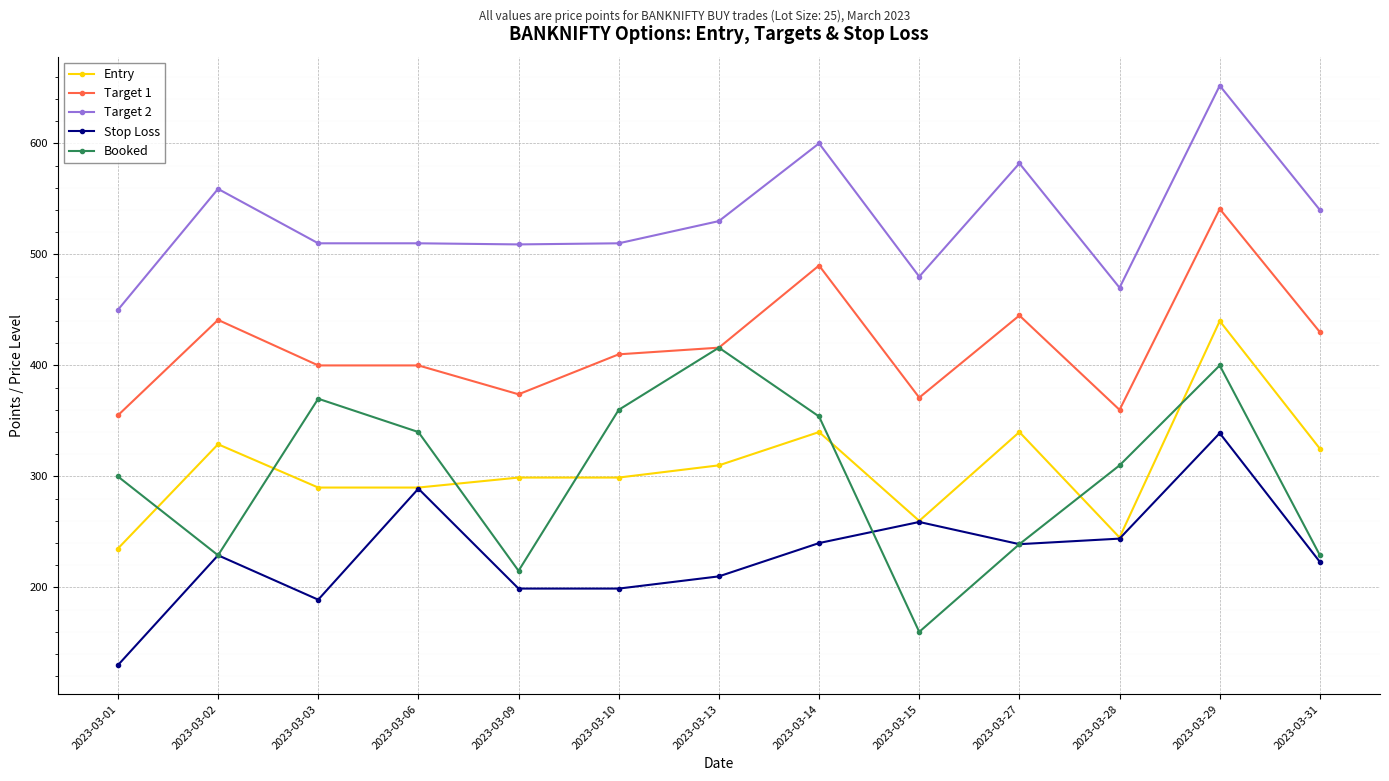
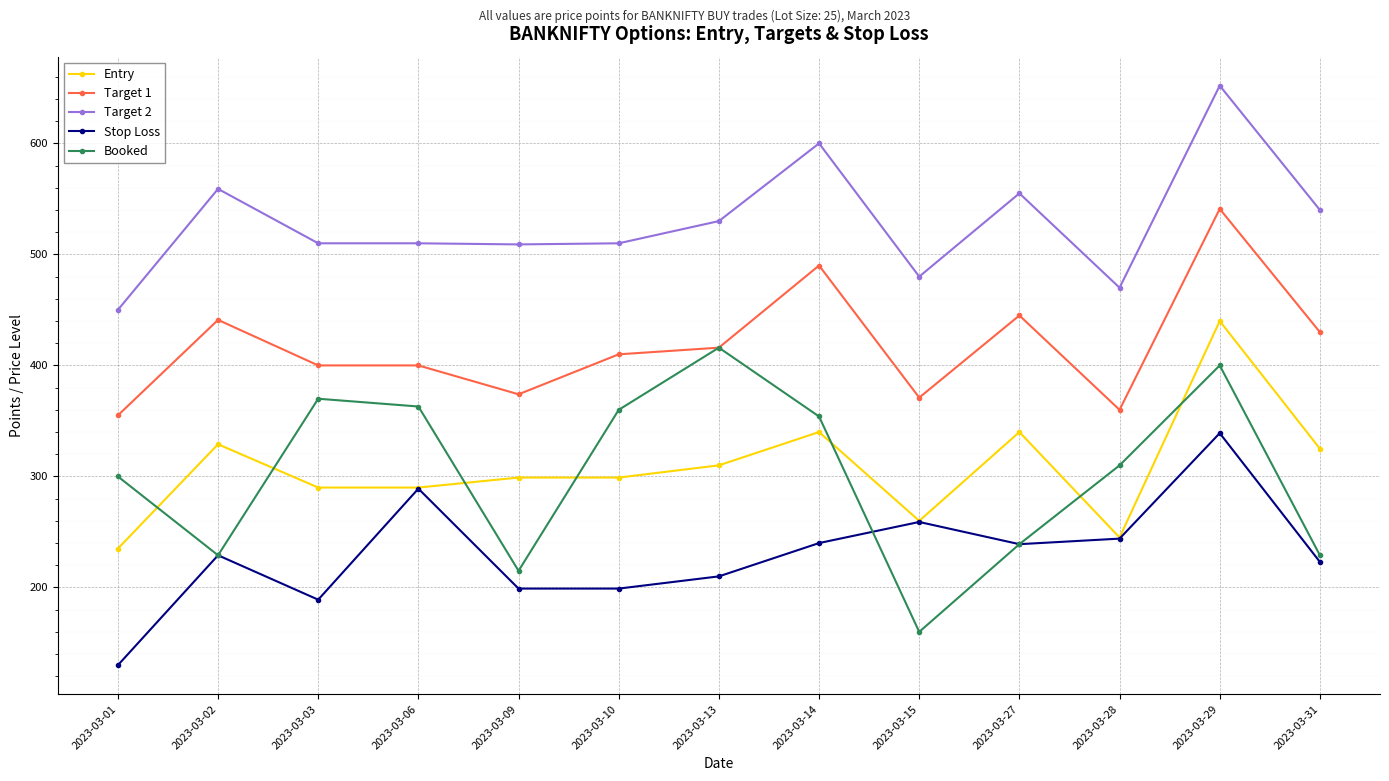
Booked, 2023-03-06: 340 -> 363
Target 2, 2023-03-27: 582 -> 555
